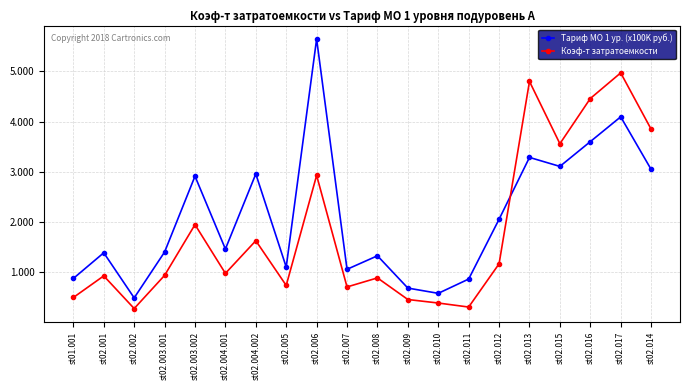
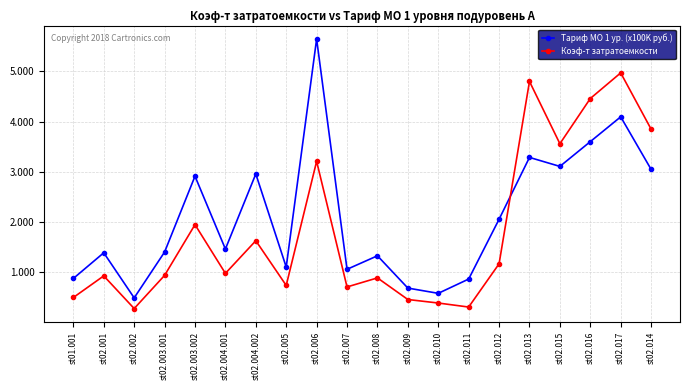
Коэф-т затратоемкости, st02.006: 2.9 -> 3.2
